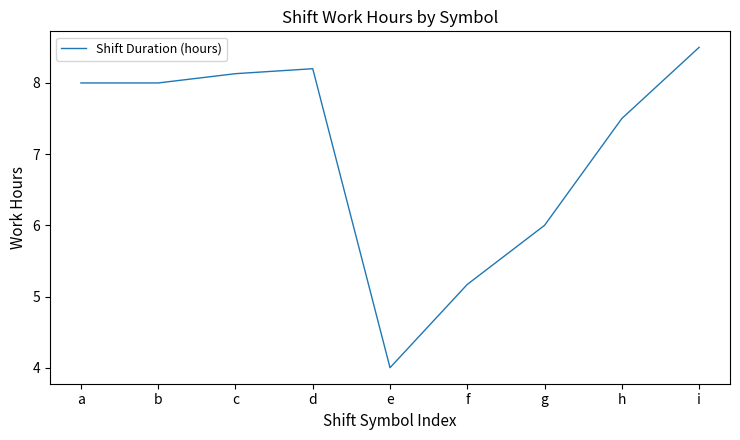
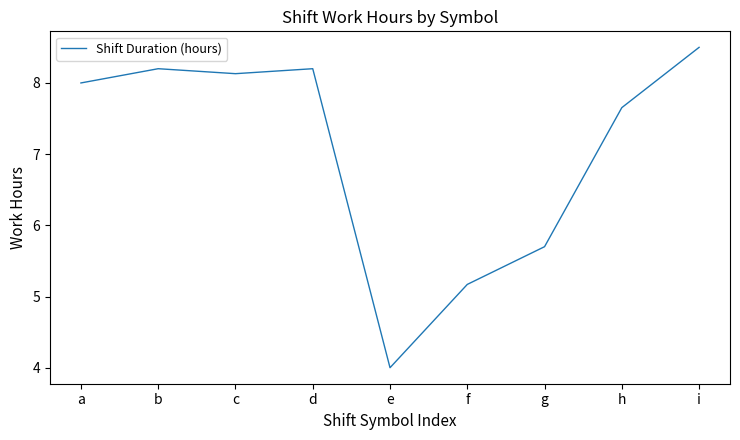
b: 8.0 -> 8.2
g: 6.0 -> 5.7
h: 7.5 -> 7.7
